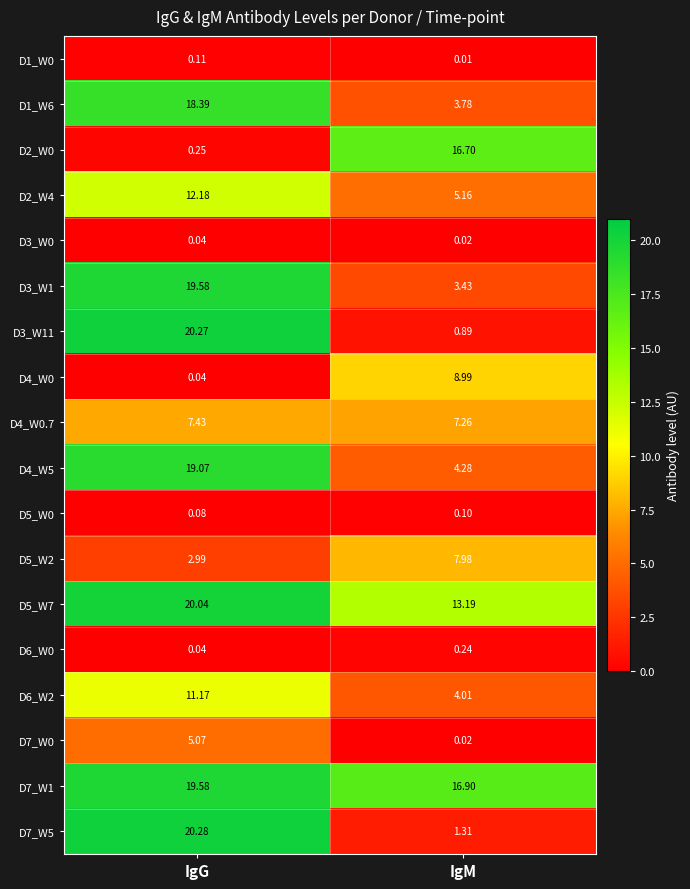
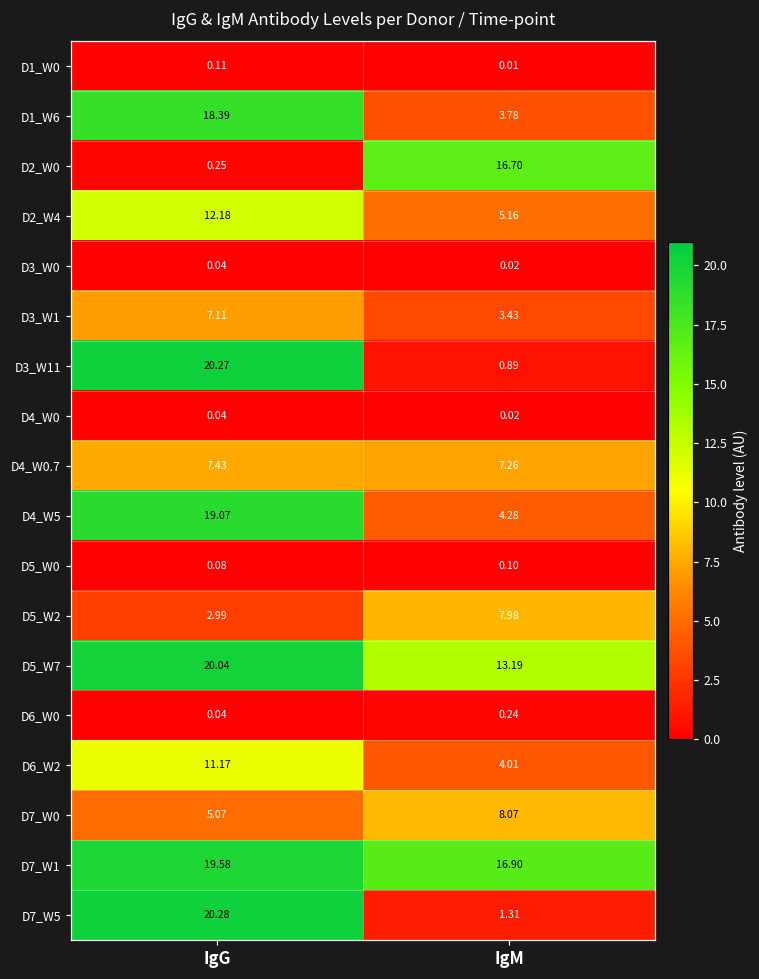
D3_W1, IgG: 19.58 -> 7.11
D4_W0, IgM: 8.99 -> 0.02
D7_W0, IgM: 0.02 -> 8.07
